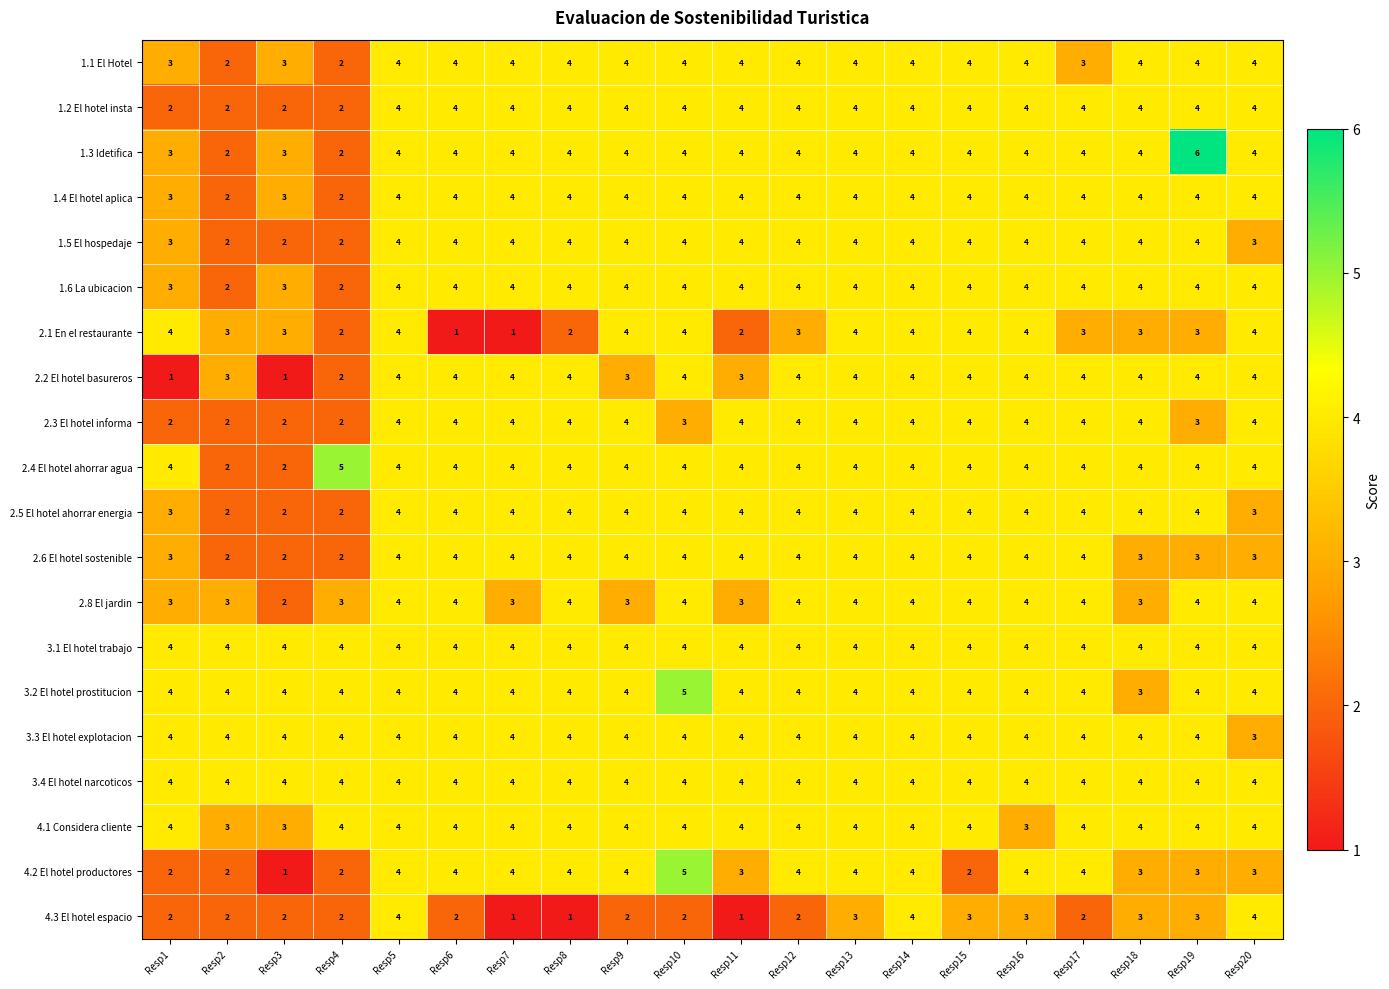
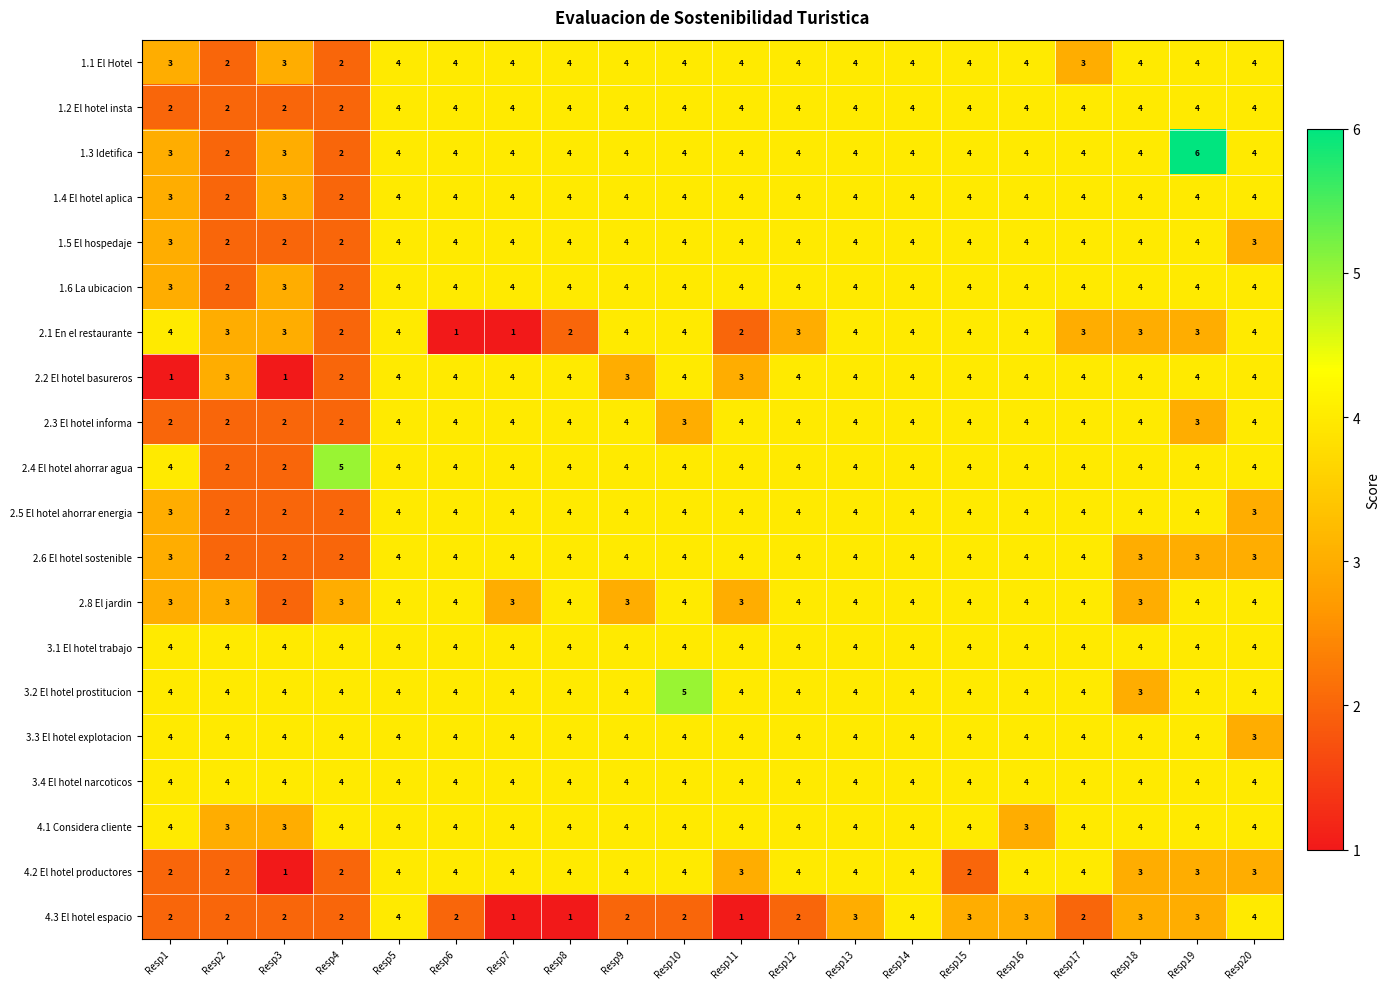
4.2 El hotel productores, Resp10: 5 -> 4
